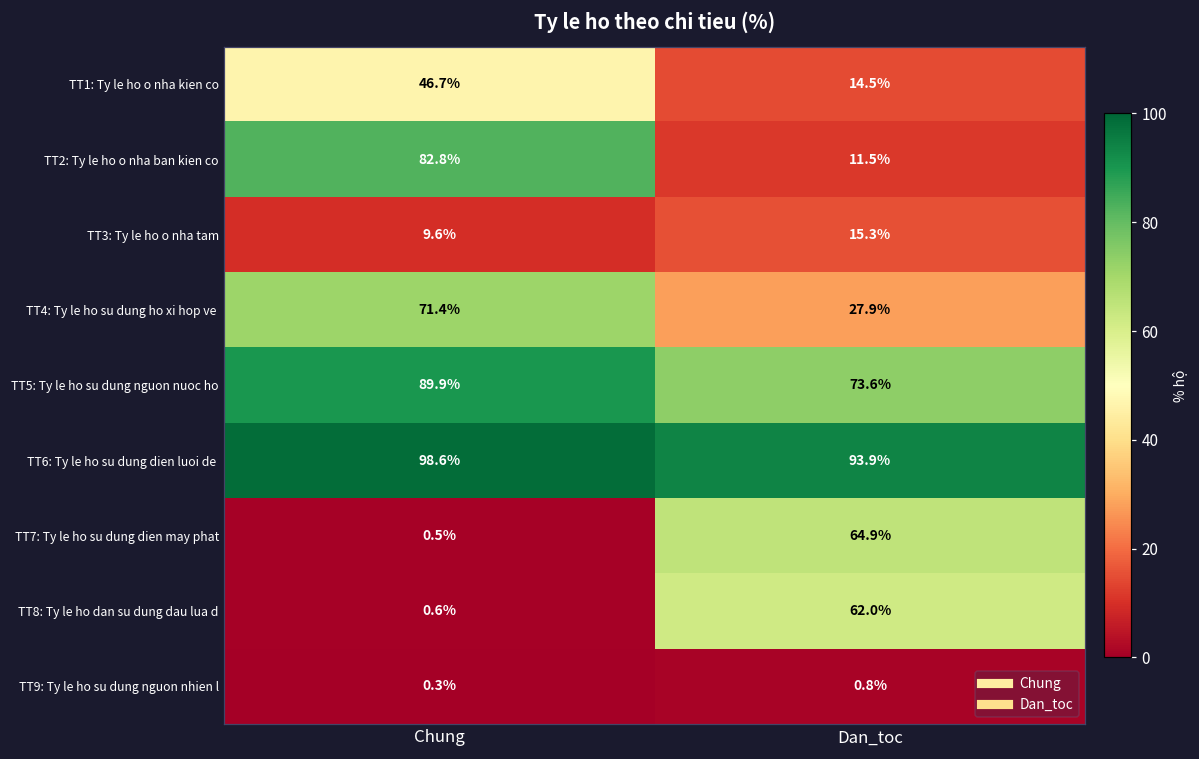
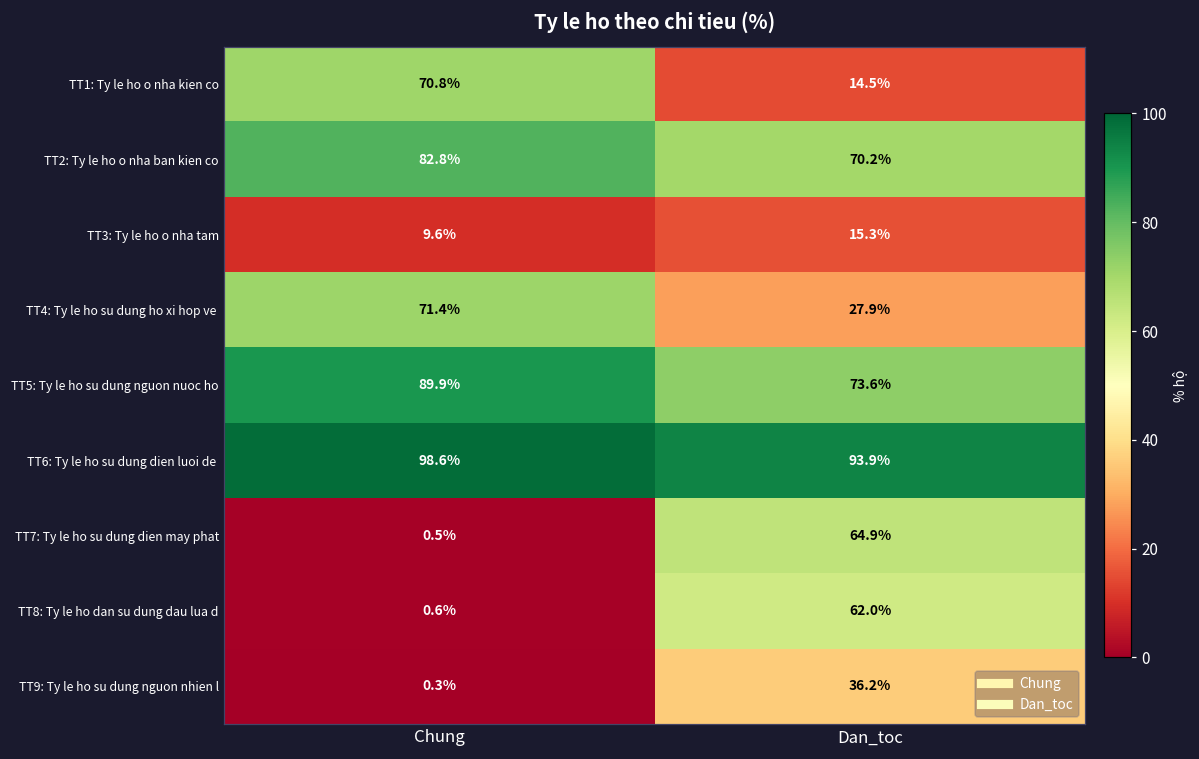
TT1: Ty le ho o nha kien co, Chung: 46.7% -> 70.8%
TT2: Ty le ho o nha ban kien co, Dan_toc: 11.5% -> 70.2%
TT9: Ty le ho su dung nguon nhien l, Dan_toc: 0.8% -> 36.2%
